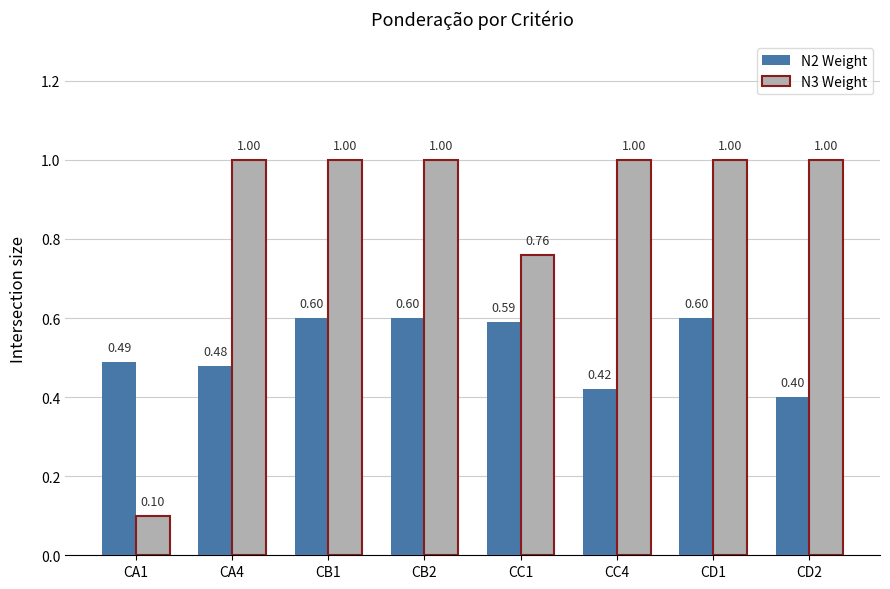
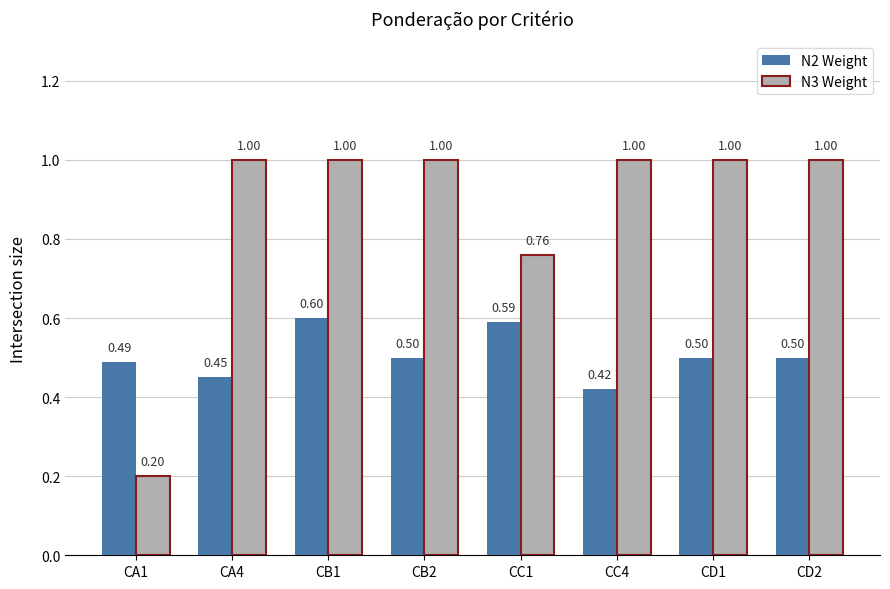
N3 Weight, CA1: 0.10 -> 0.20
N2 Weight, CA4: 0.48 -> 0.45
N2 Weight, CB2: 0.60 -> 0.50
N2 Weight, CD1: 0.60 -> 0.50
N2 Weight, CD2: 0.40 -> 0.50
